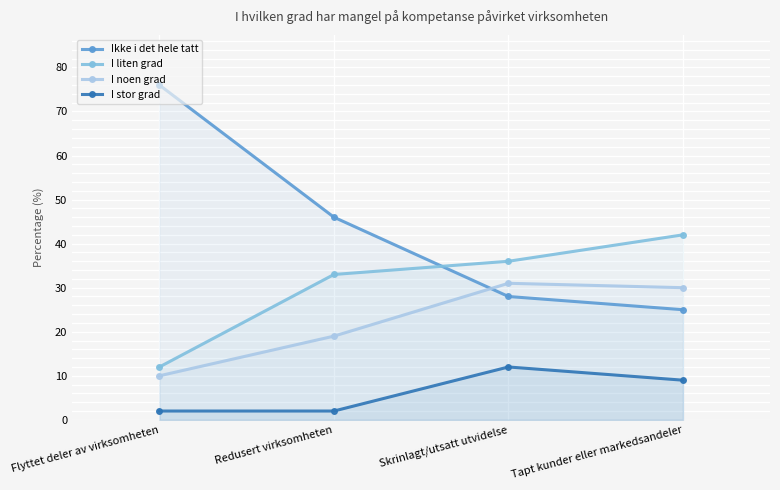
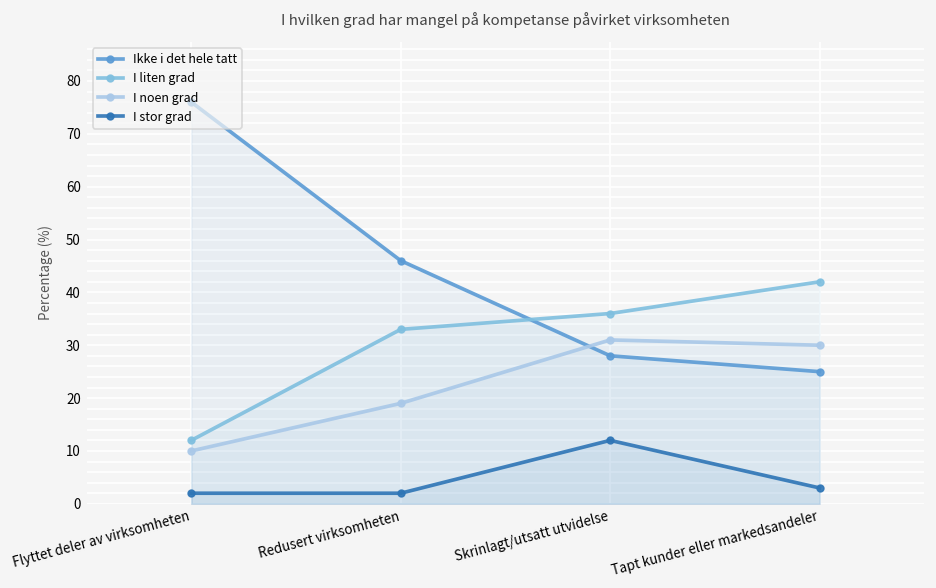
I stor grad, Tapt kunder eller markedsandeler: 9 -> 3
